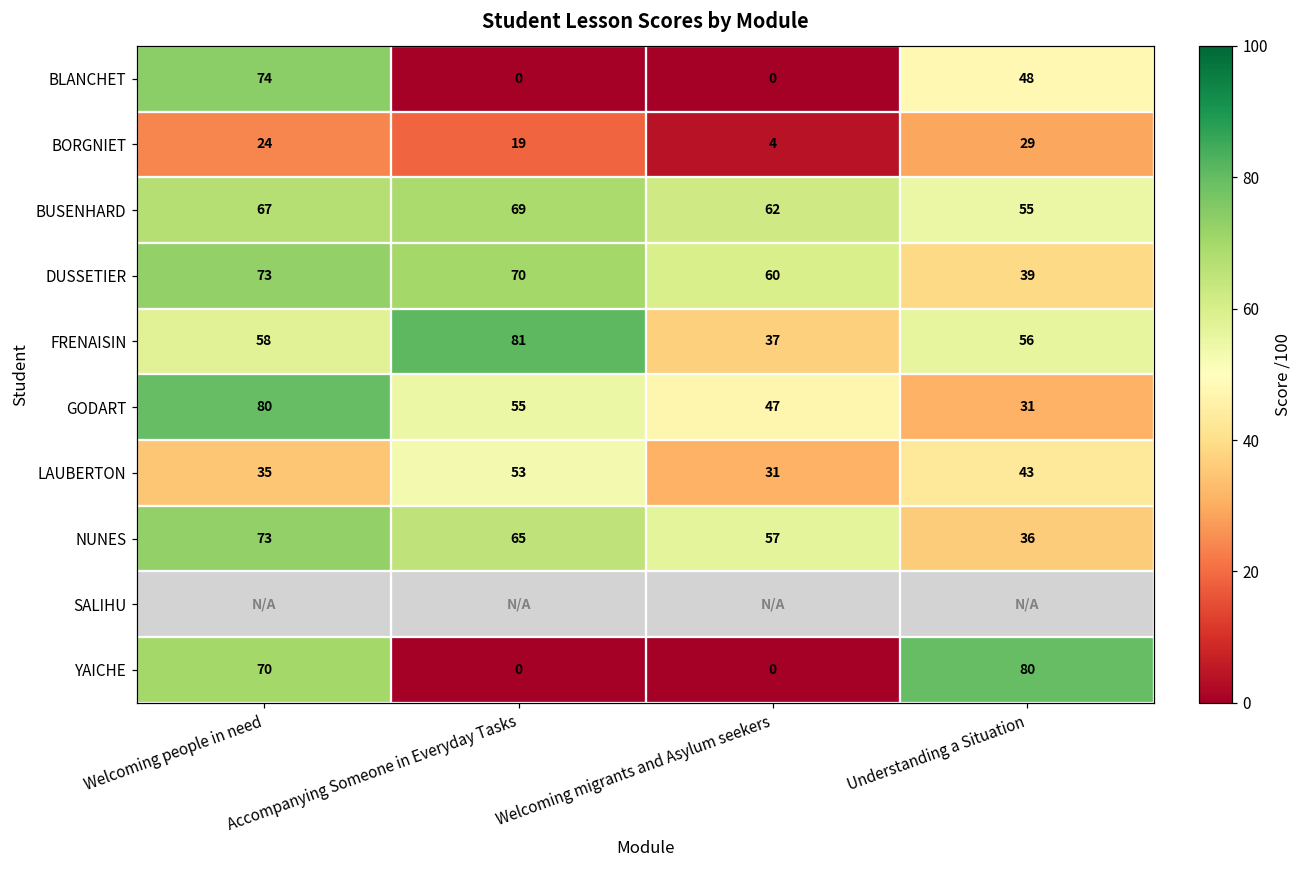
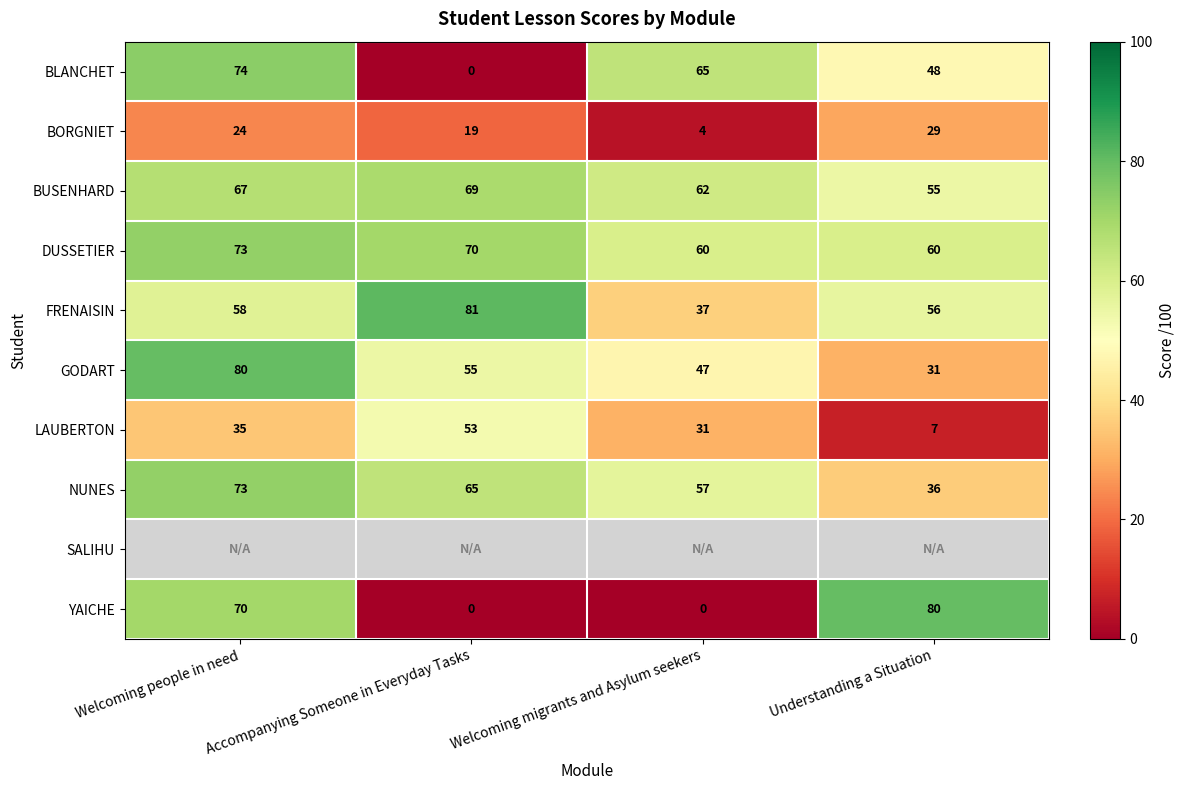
BLANCHET, Welcoming migrants and Asylum seekers: 0 -> 65
DUSSETIER, Understanding a Situation: 39 -> 60
LAUBERTON, Understanding a Situation: 43 -> 7
